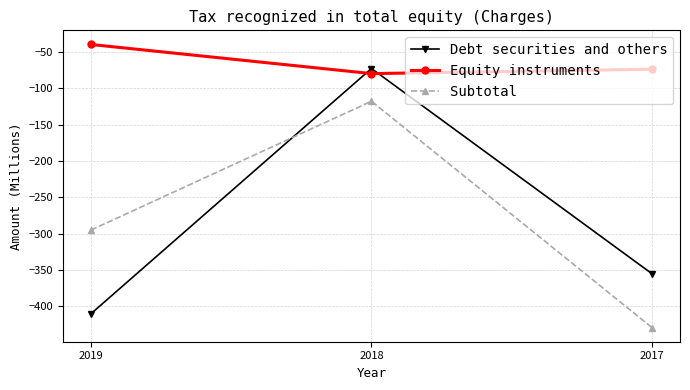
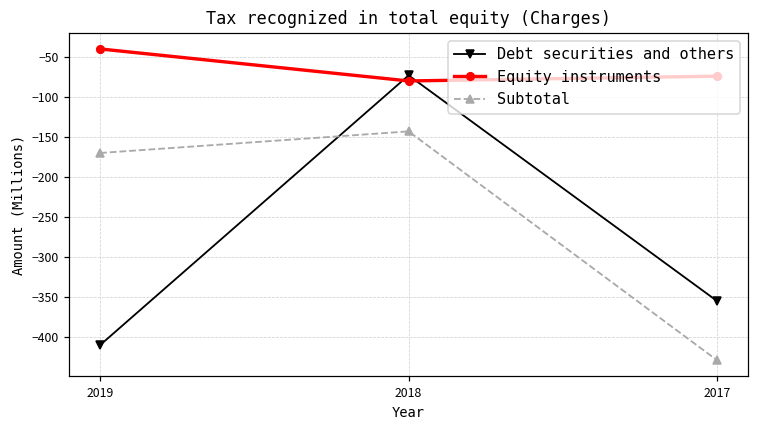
Subtotal, 2019: -300 -> -170
Subtotal, 2018: -120 -> -140
